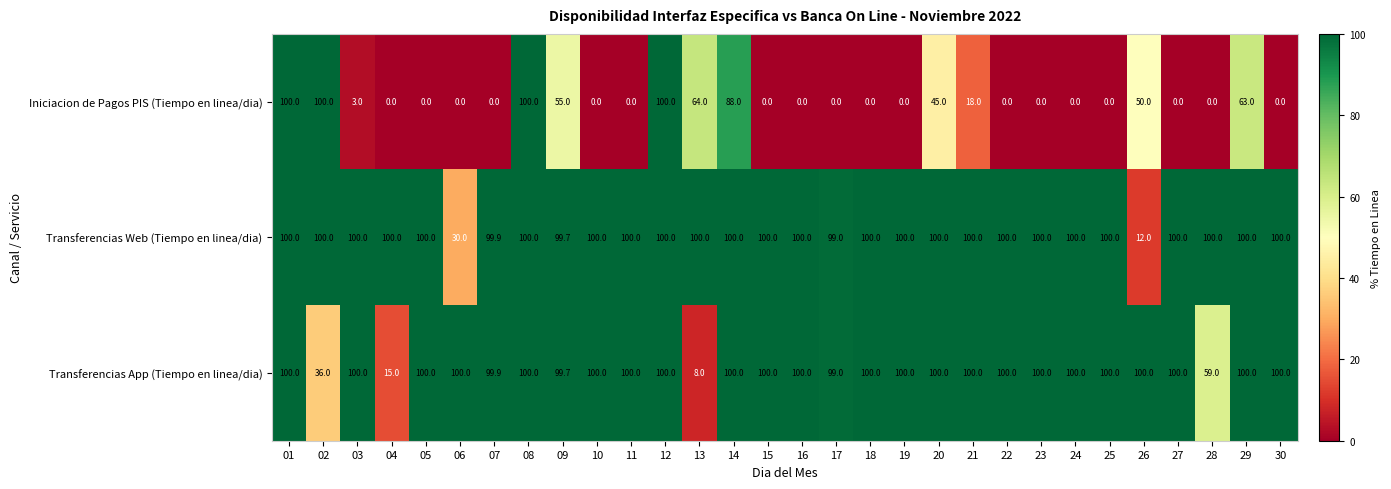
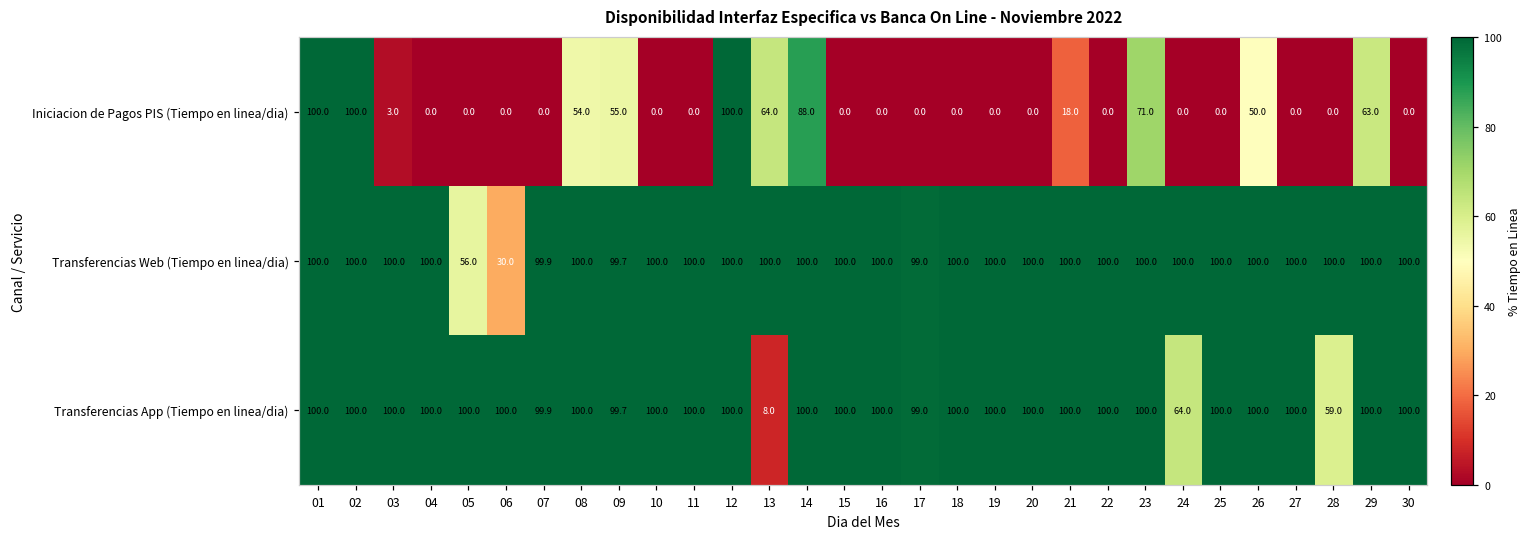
Iniciacion de Pagos PIS (Tiempo en linea/dia), 08: 100.0 -> 54.0
Iniciacion de Pagos PIS (Tiempo en linea/dia), 20: 45.0 -> 0.0
Iniciacion de Pagos PIS (Tiempo en linea/dia), 23: 0.0 -> 71.0
Transferencias Web (Tiempo en linea/dia), 05: 100.0 -> 56.0
Transferencias Web (Tiempo en linea/dia), 26: 12.0 -> 100.0
Transferencias App (Tiempo en linea/dia), 02: 36.0 -> 100.0
Transferencias App (Tiempo en linea/dia), 04: 15.0 -> 100.0
Transferencias App (Tiempo en linea/dia), 24: 100.0 -> 64.0
